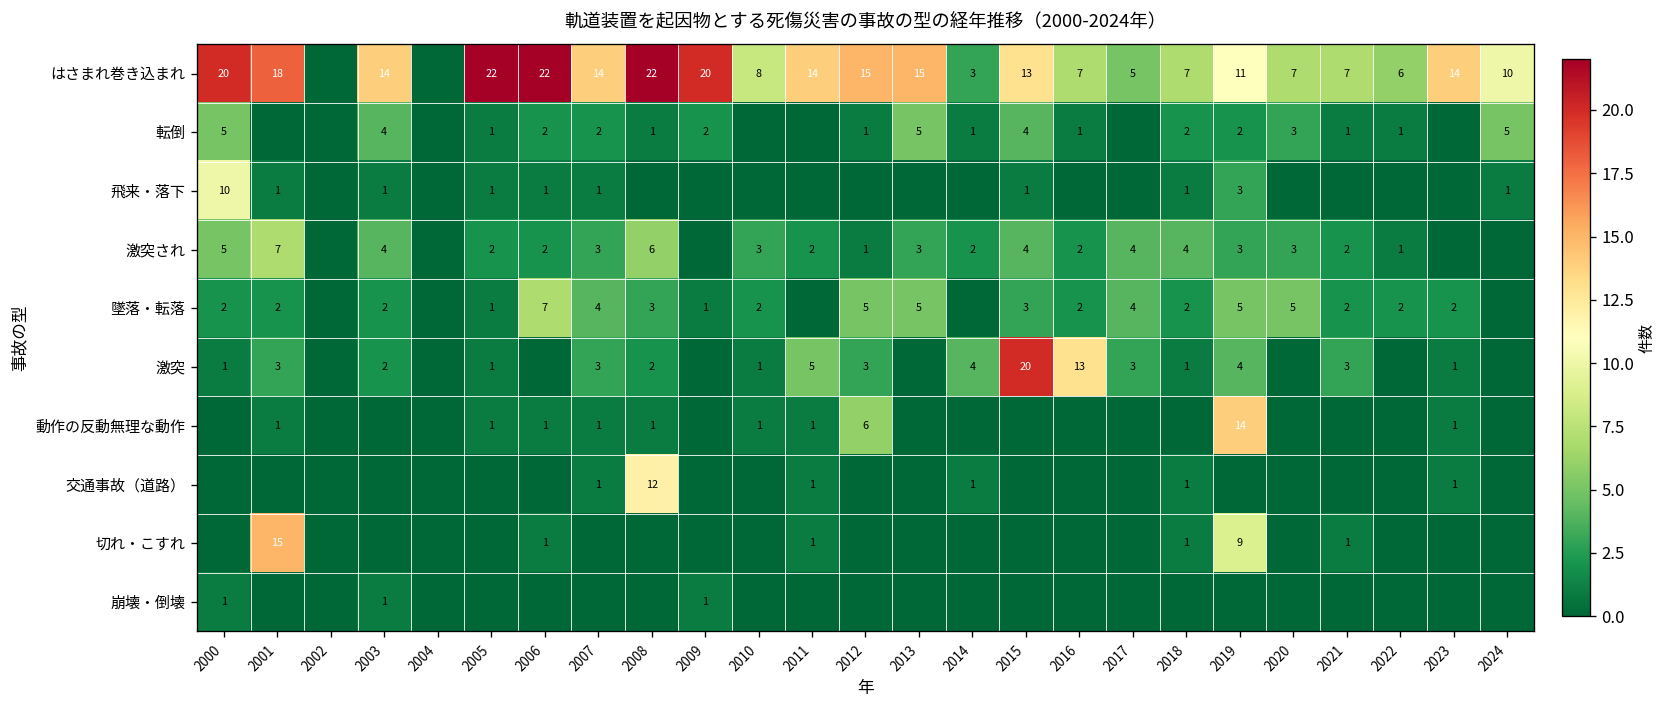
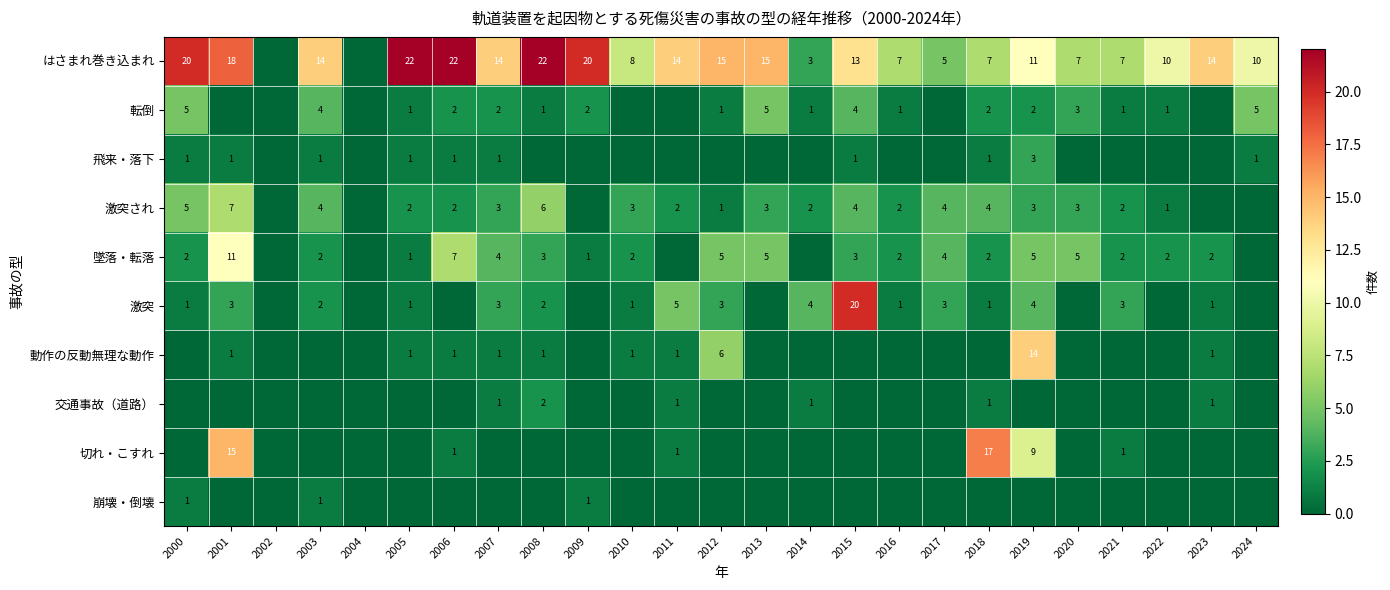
はさまれ巻き込まれ, 2022: 6 -> 10
飛来・落下, 2000: 10 -> 1
墜落・転落, 2001: 2 -> 11
激突, 2016: 13 -> 1
交通事故（道路）, 2008: 12 -> 2
切れ・こすれ, 2018: 1 -> 17
